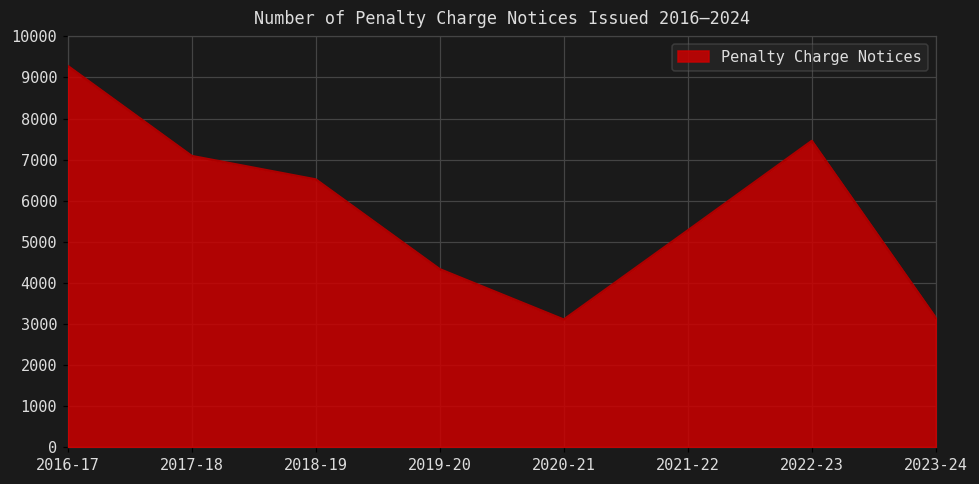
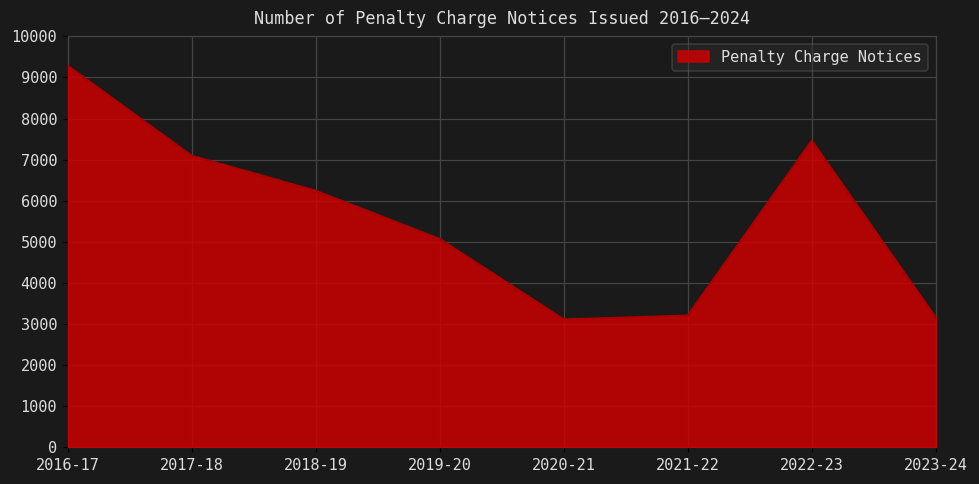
2018-19: 6500 -> 6200
2019-20: 4300 -> 5100
2021-22: 5300 -> 3200
